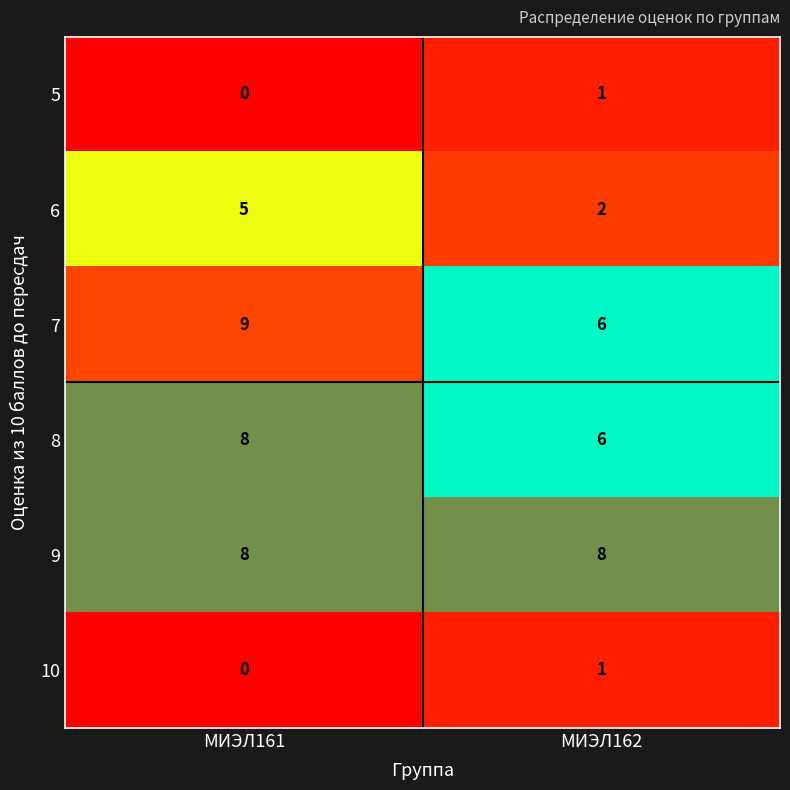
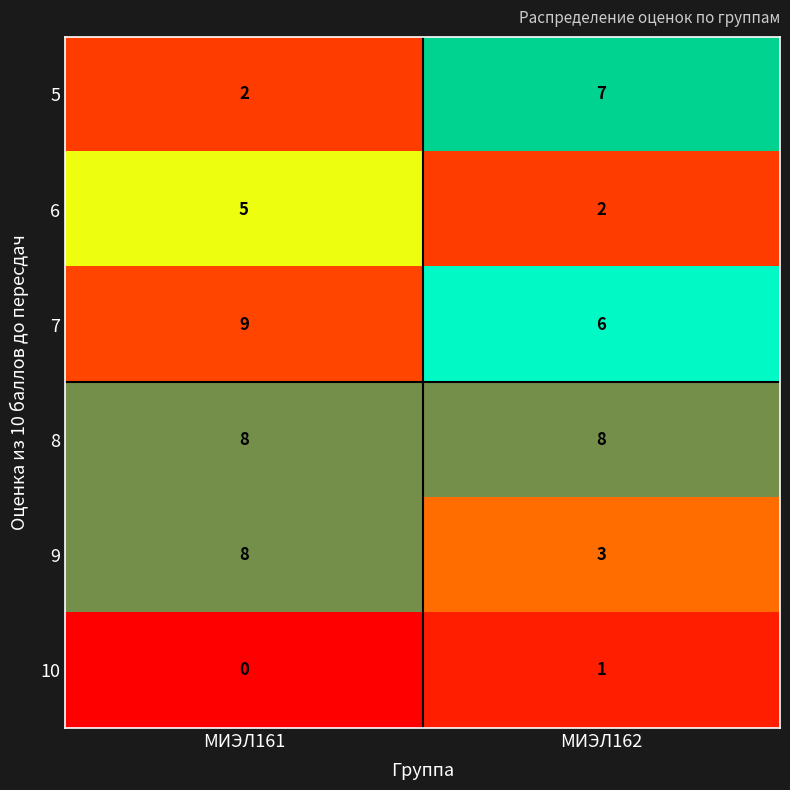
5, МИЭЛ161: 0 -> 2
5, МИЭЛ162: 1 -> 7
8, МИЭЛ162: 6 -> 8
9, МИЭЛ162: 8 -> 3
